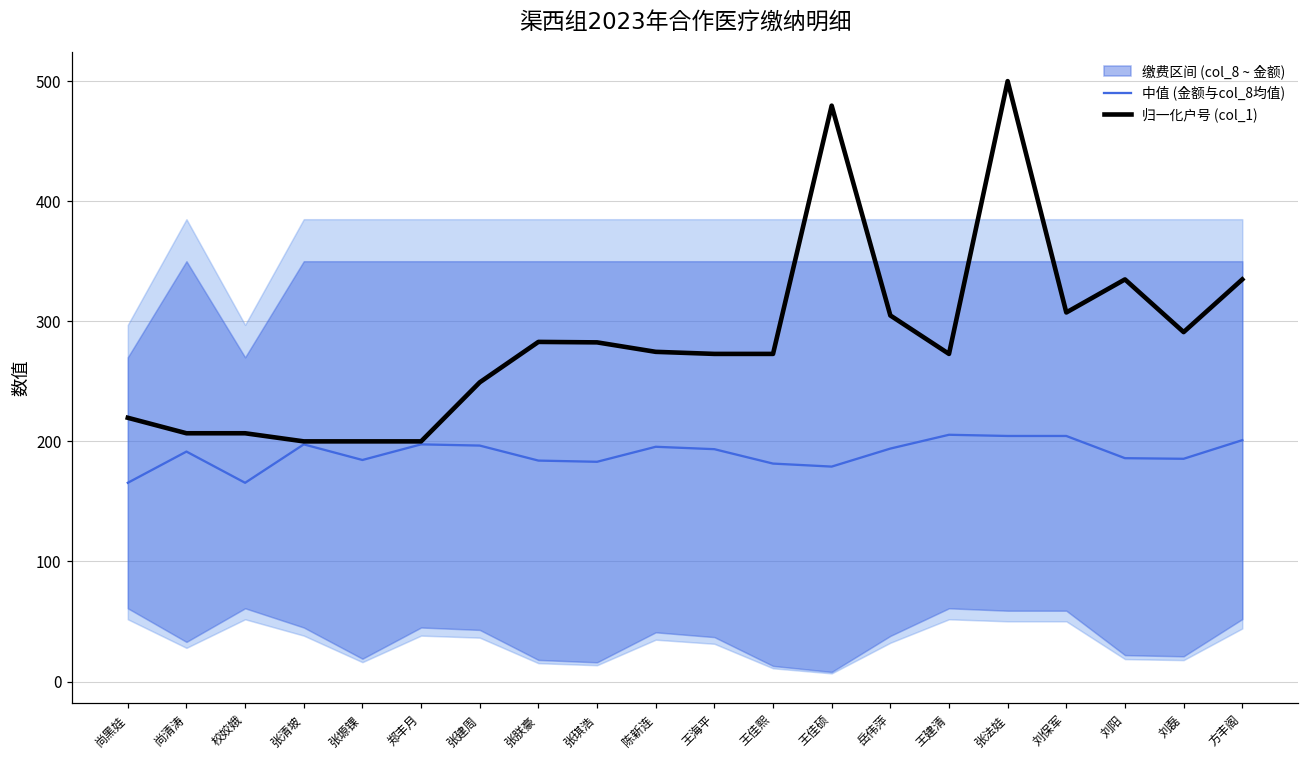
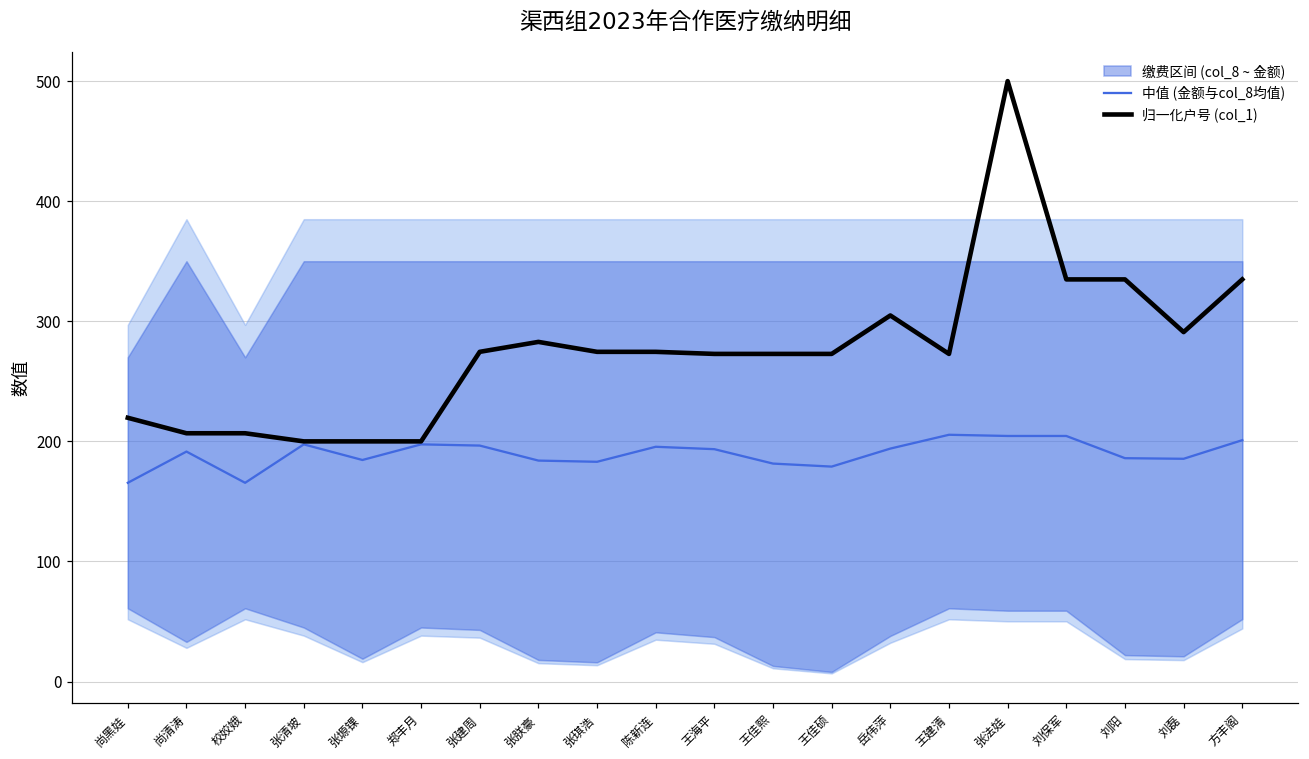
归一化户号 (col_1), 张建周: 249 -> 275
归一化户号 (col_1), 张琪浩: 282 -> 275
归一化户号 (col_1), 王佳硕: 480 -> 273
归一化户号 (col_1), 刘保军: 307 -> 335
